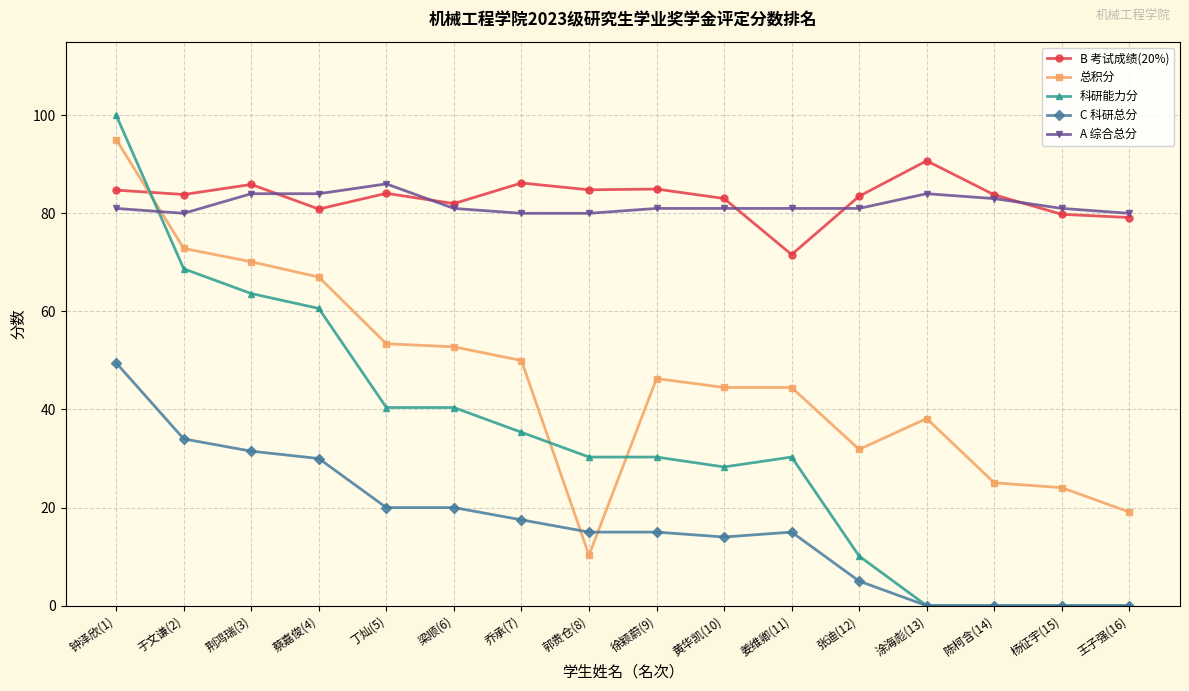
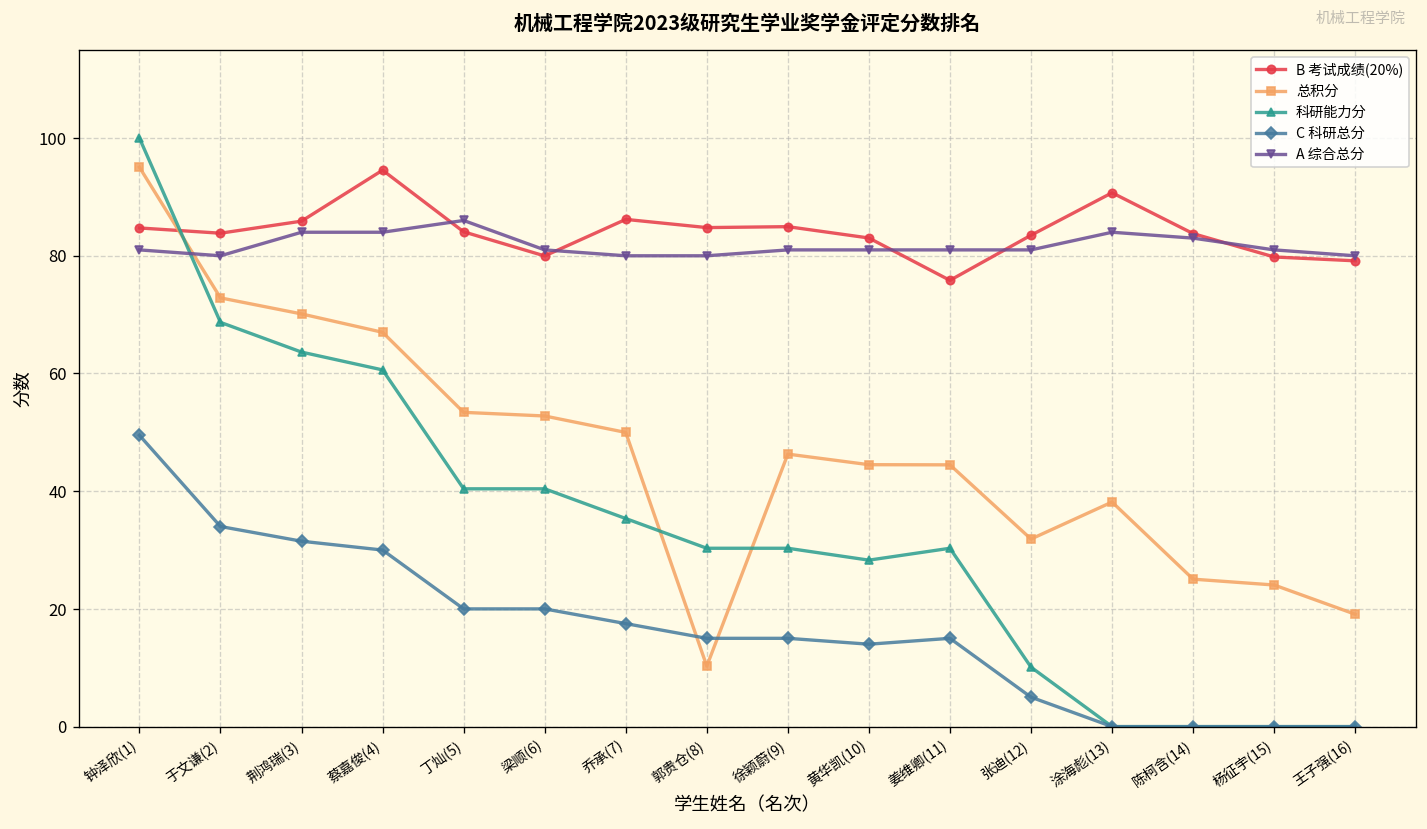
B 考试成绩(20%), 蔡嘉俊(4): 81 -> 95
B 考试成绩(20%), 梁顺(6): 82 -> 80
B 考试成绩(20%), 姜维卿(11): 72 -> 76
